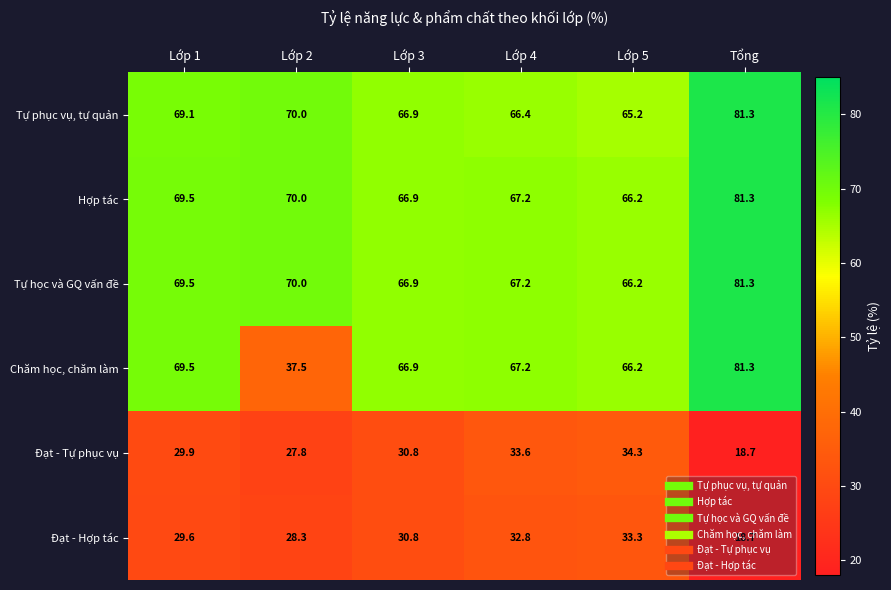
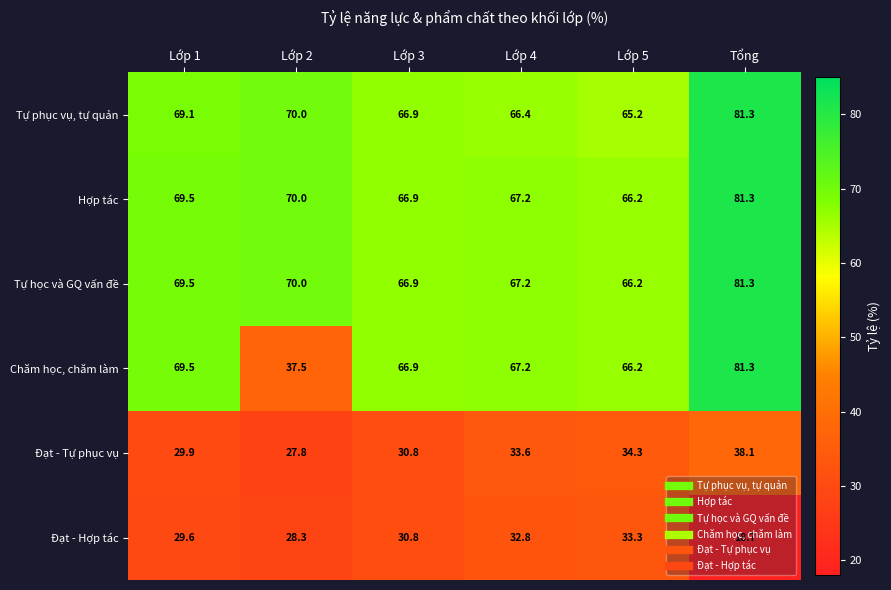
Đạt - Tự phục vụ, Tổng: 18.7 -> 38.1
